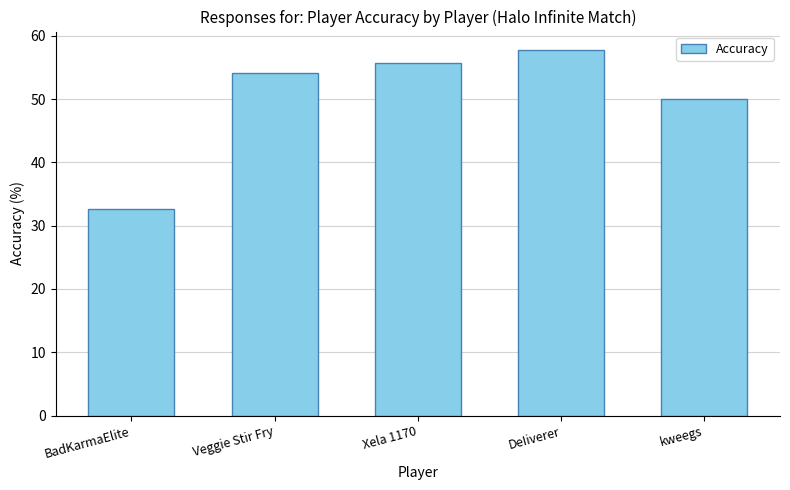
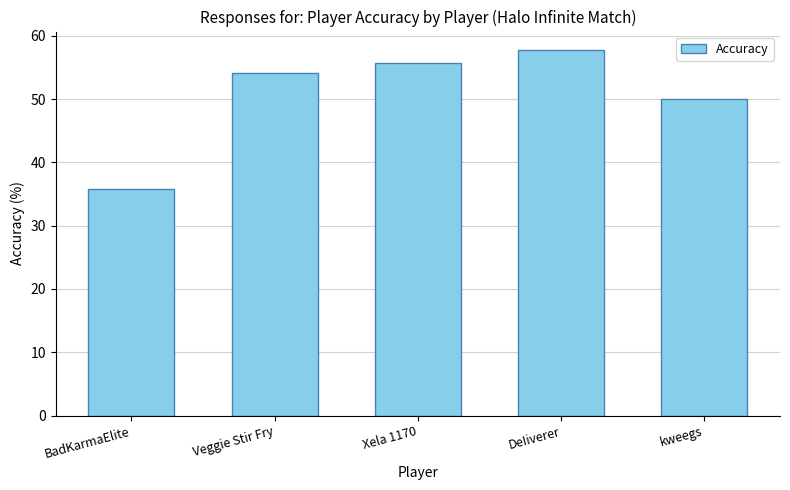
BadKarmaElite: 33 -> 36
